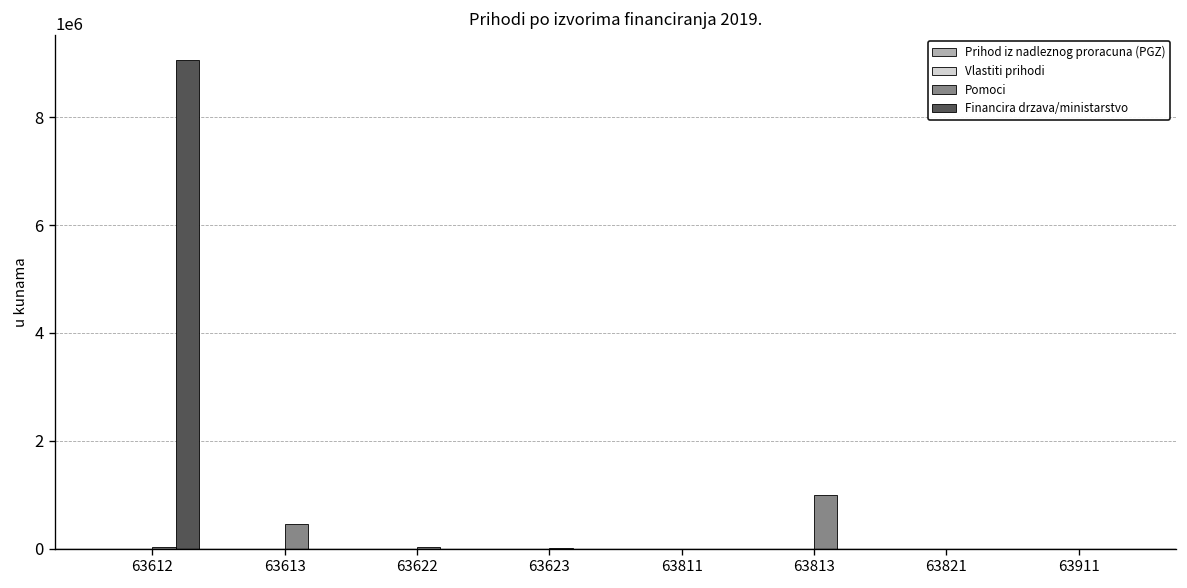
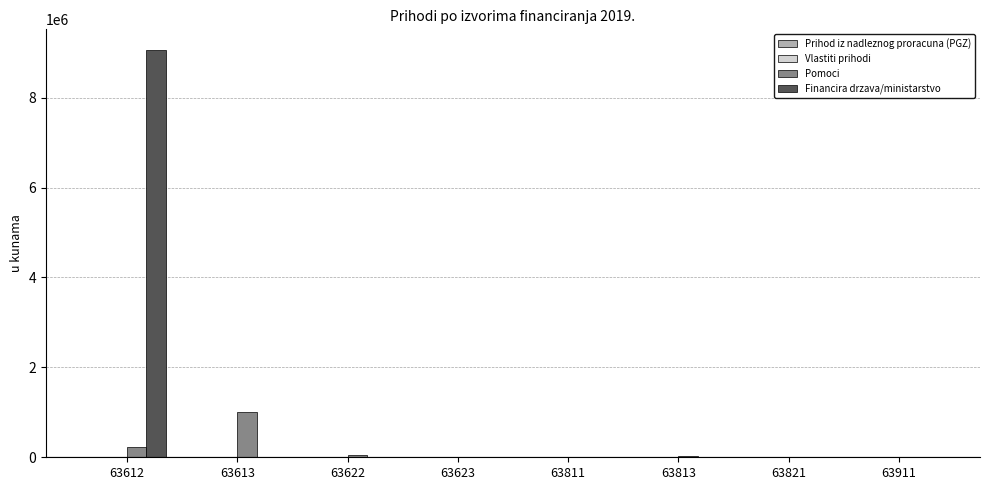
Pomoci, 63612: 0 -> 200000
Pomoci, 63613: 500000 -> 1000000
Pomoci, 63813: 1000000 -> 0
